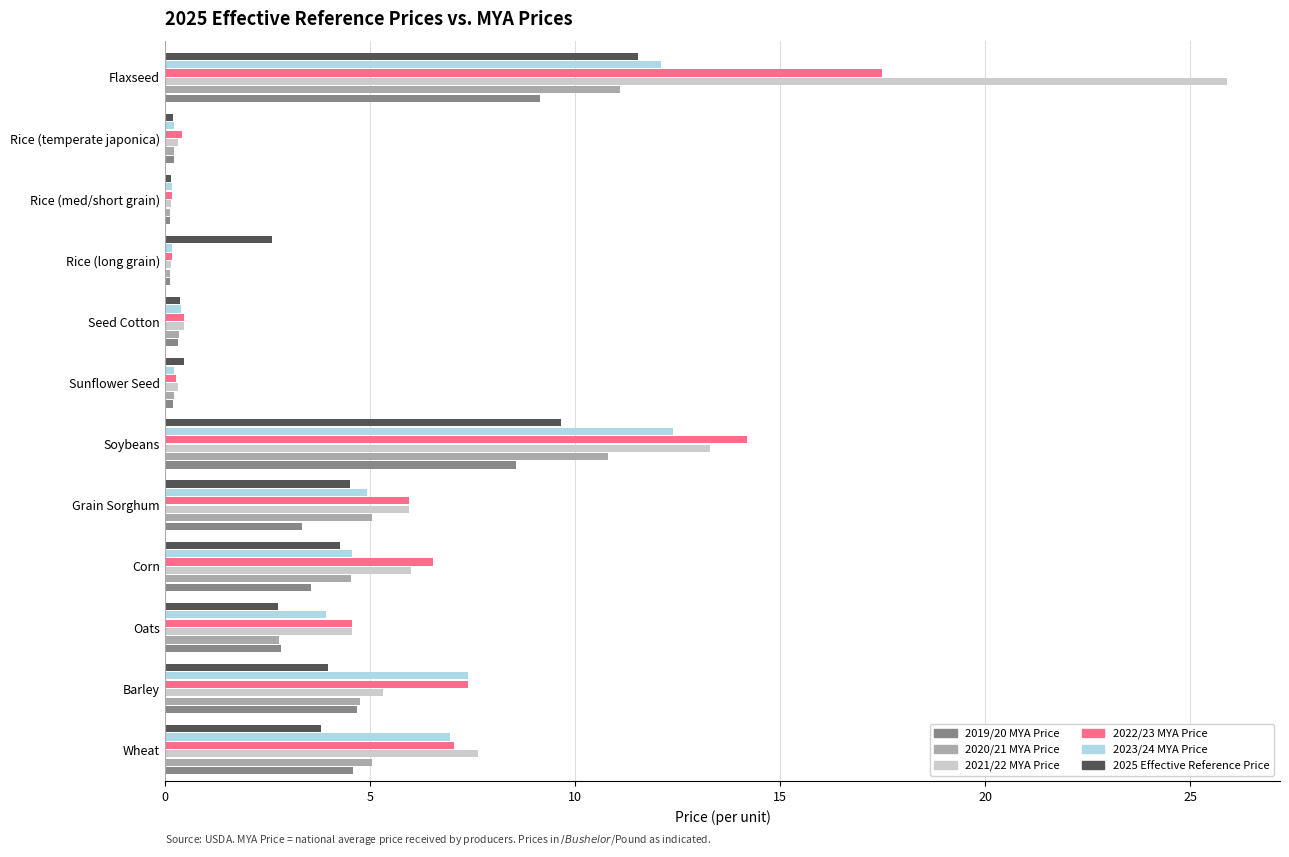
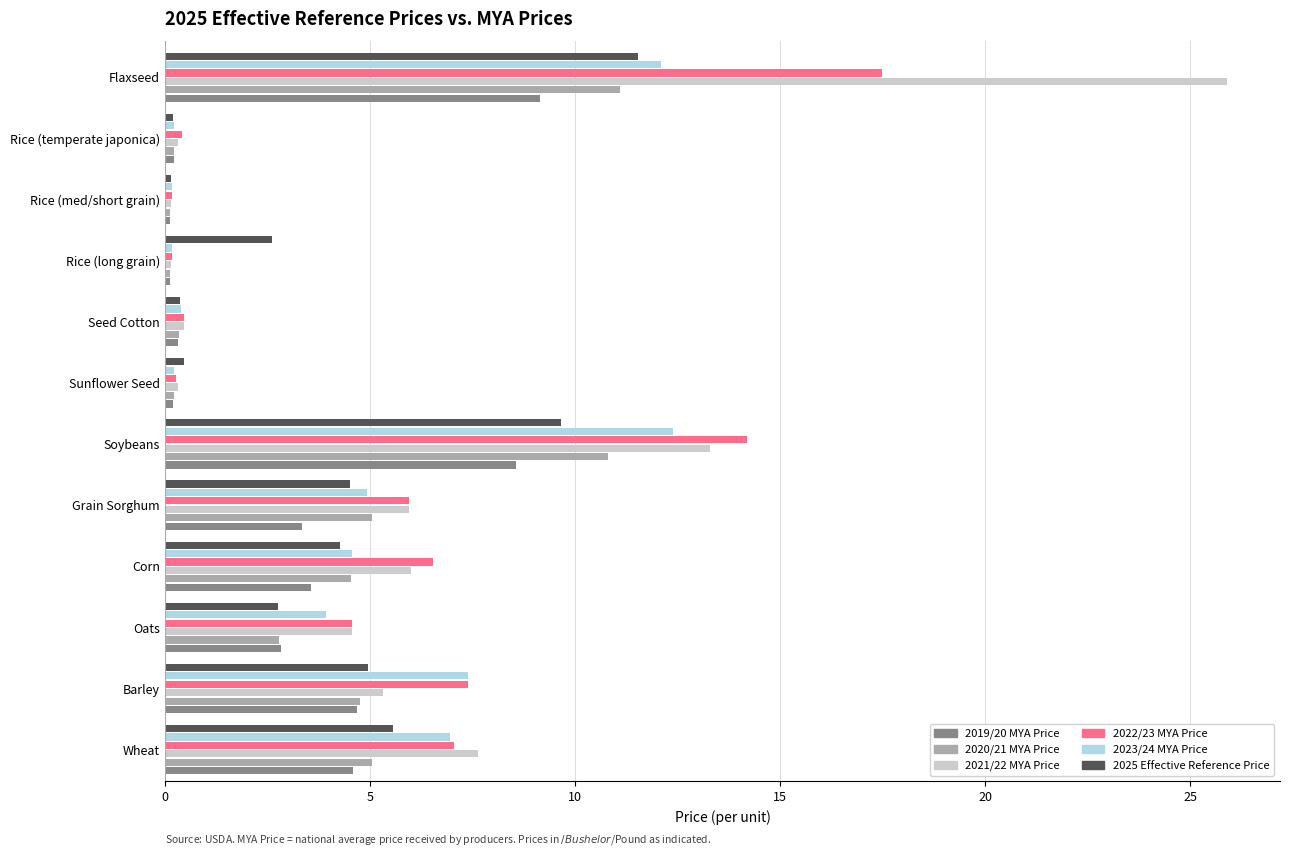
2025 Effective Reference Price, Barley: 4.0 -> 5.0
2025 Effective Reference Price, Wheat: 3.8 -> 5.6
